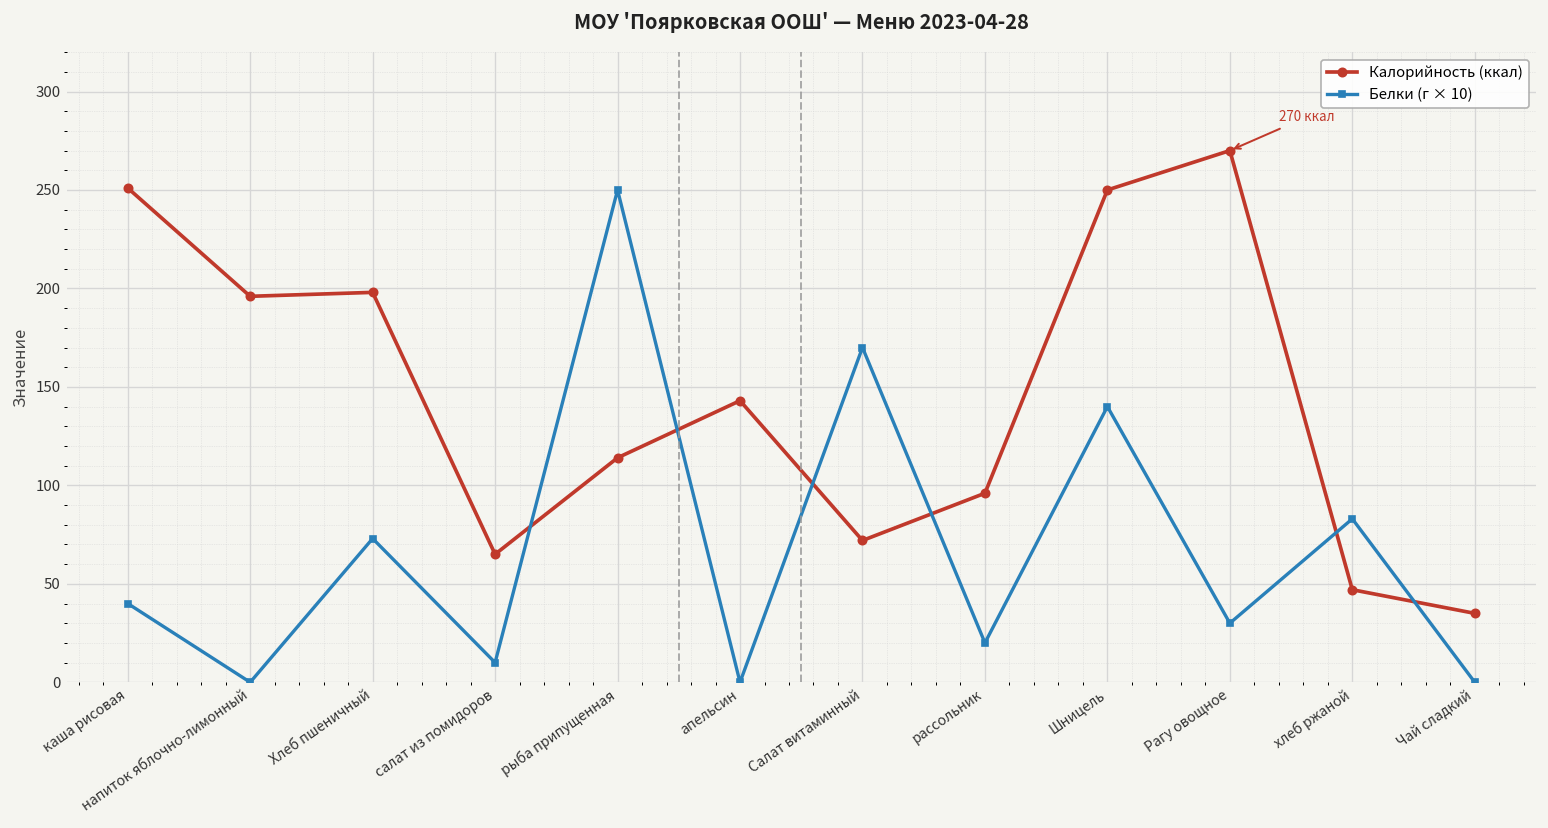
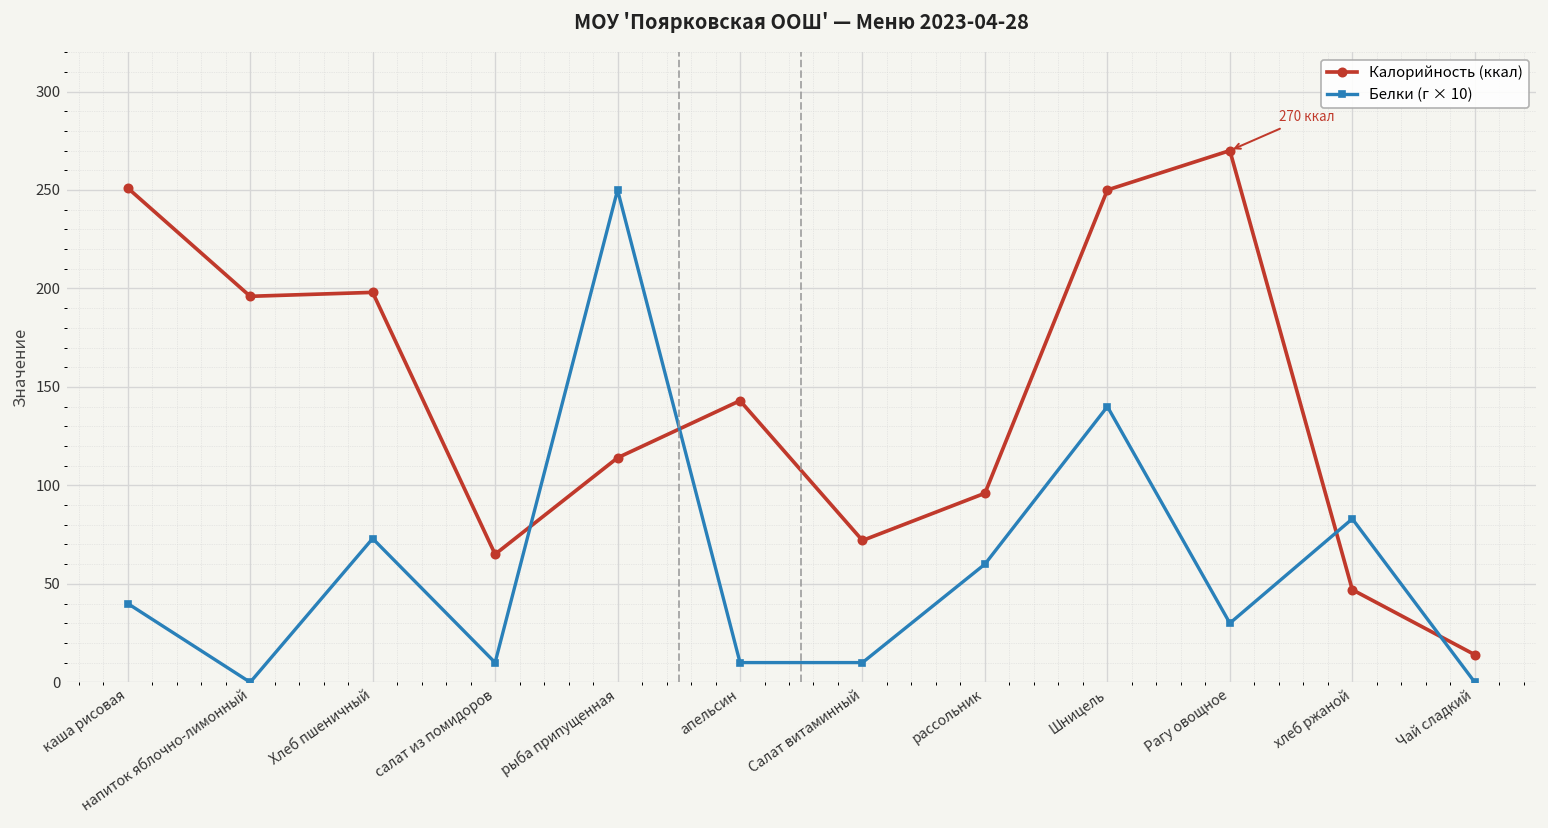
Белки (г × 10), апельсин: 0 -> 10
Белки (г × 10), Салат витаминный: 170 -> 10
Белки (г × 10), рассольник: 20 -> 60
Калорийность (ккал), Чай сладкий: 35 -> 14
